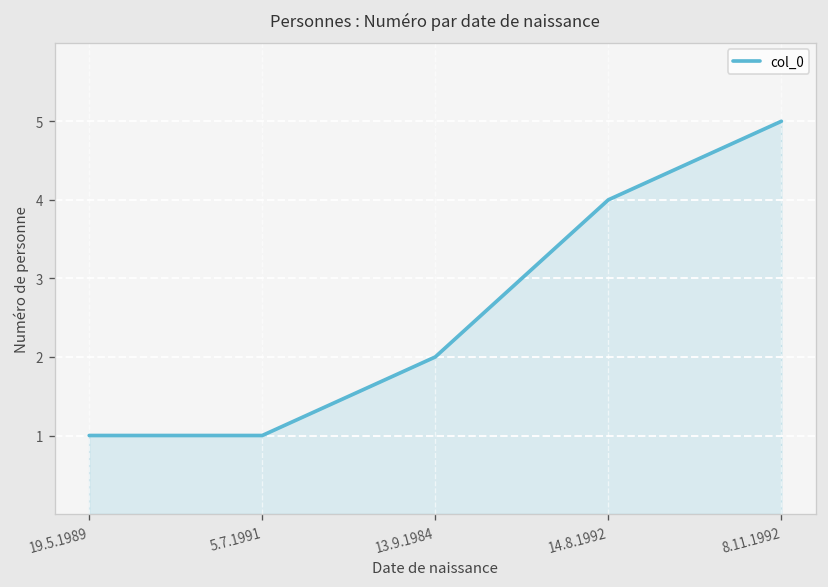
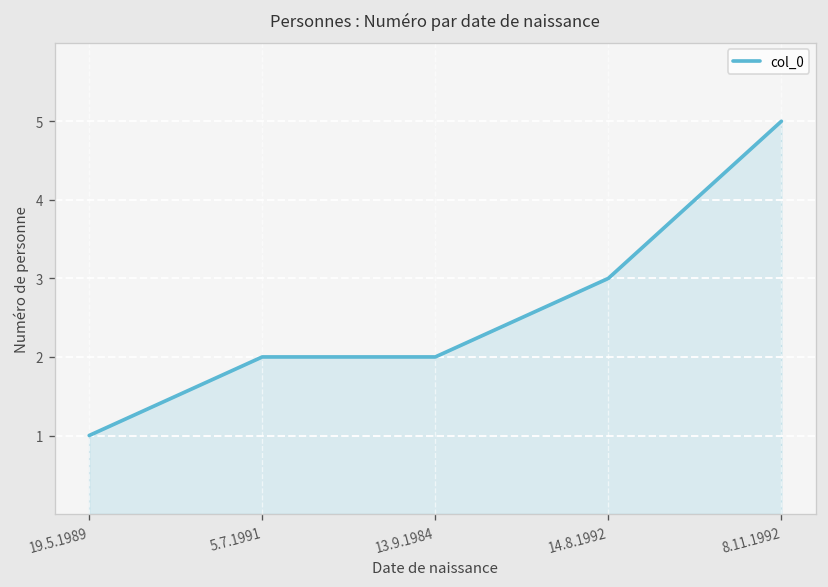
5.7.1991: 1 -> 2
14.8.1992: 4 -> 3
